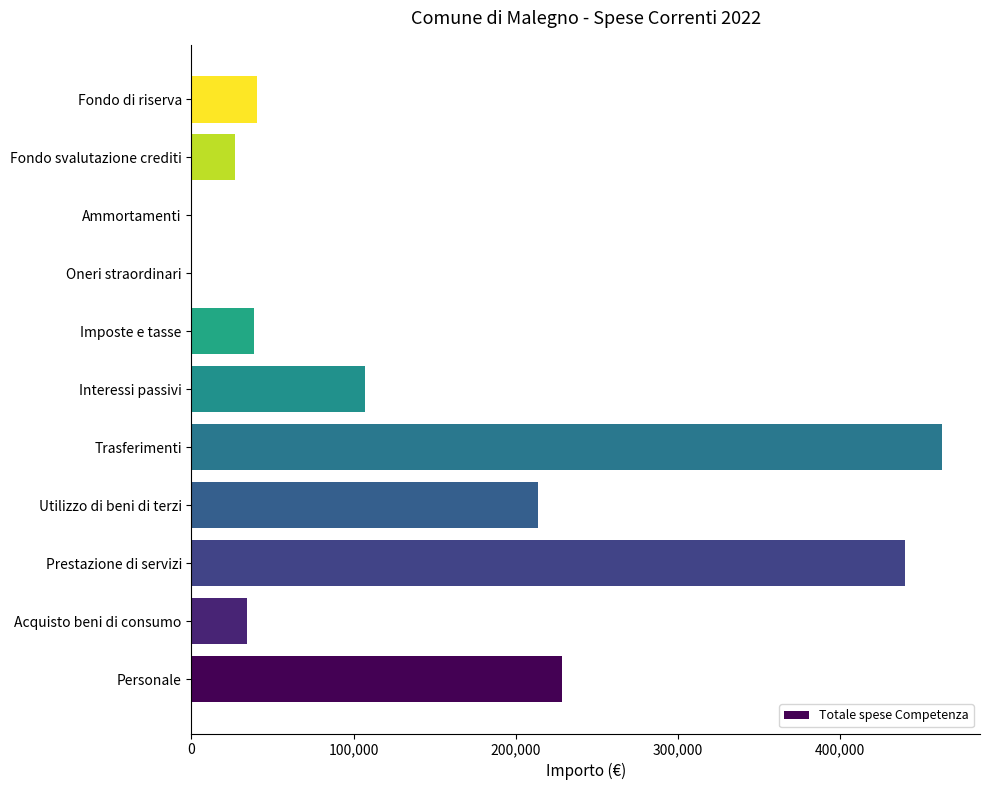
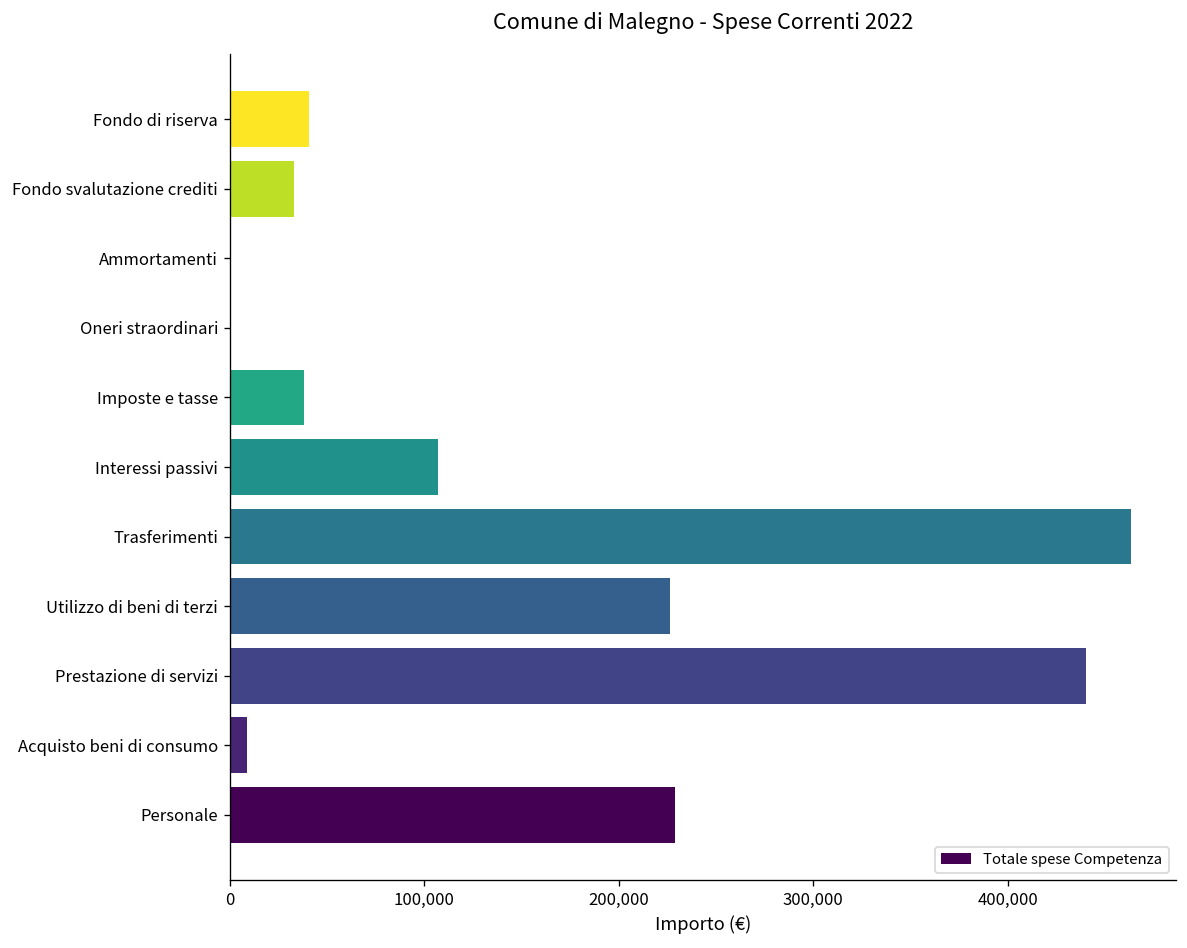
Fondo svalutazione crediti: 27,000 -> 33,000
Utilizzo di beni di terzi: 214,000 -> 226,000
Acquisto beni di consumo: 34,000 -> 9,000
